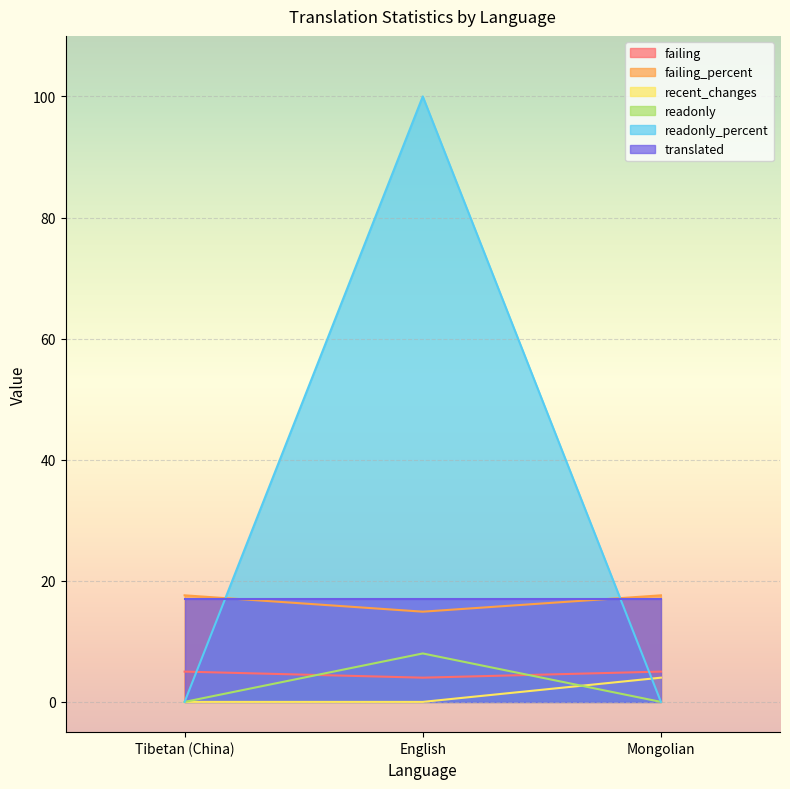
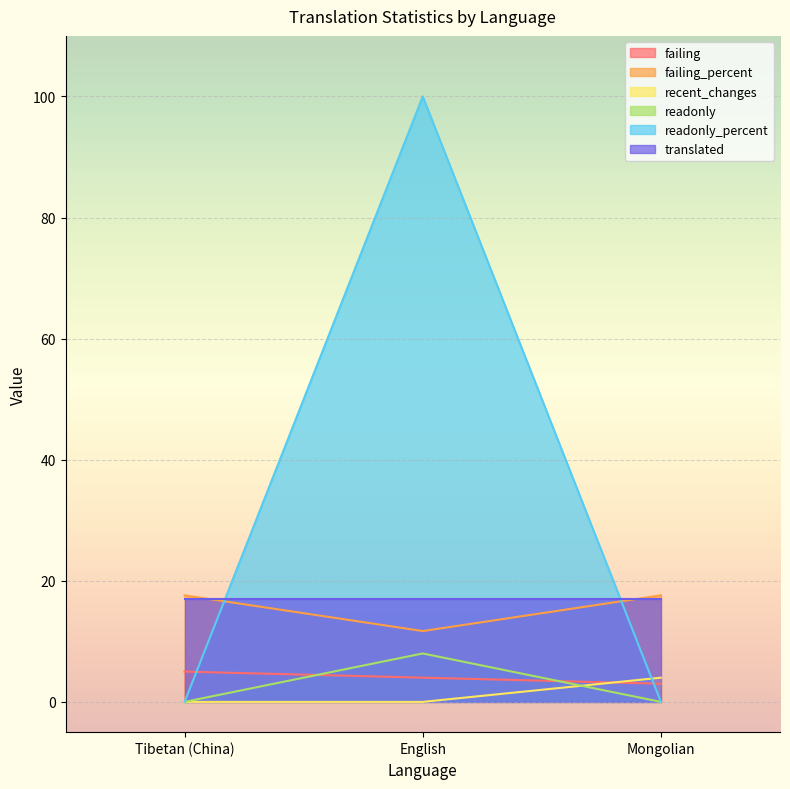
failing_percent, English: 15 -> 12
failing, Mongolian: 5 -> 3
